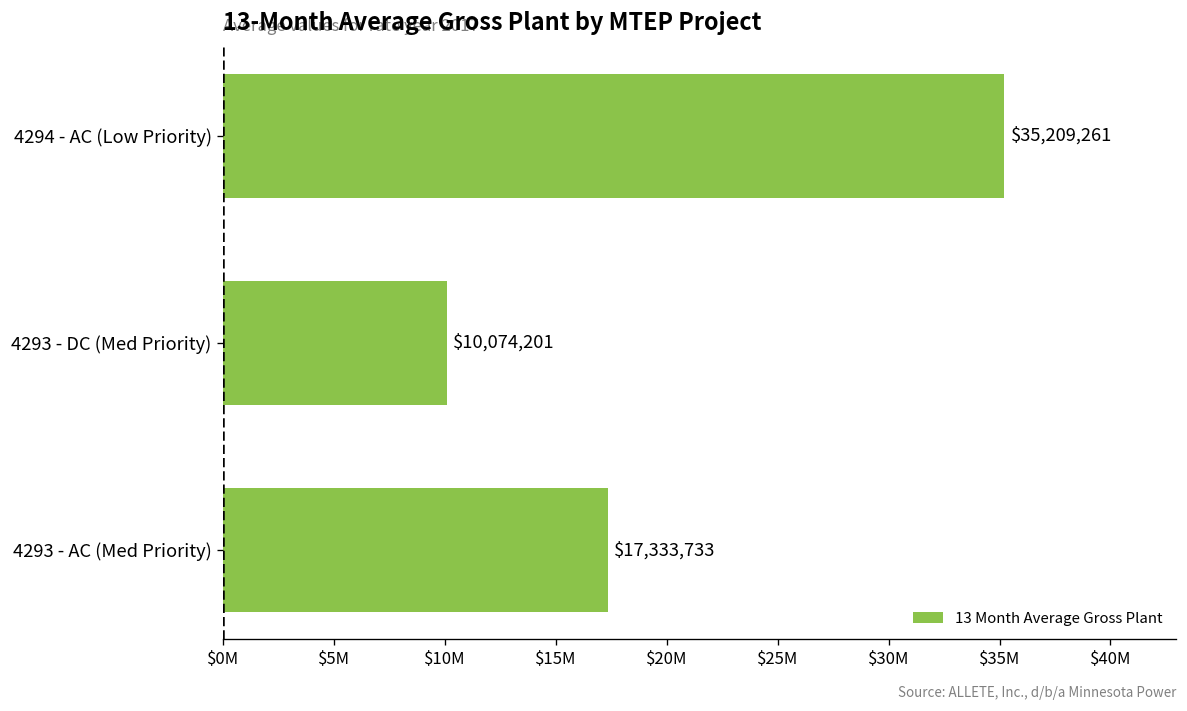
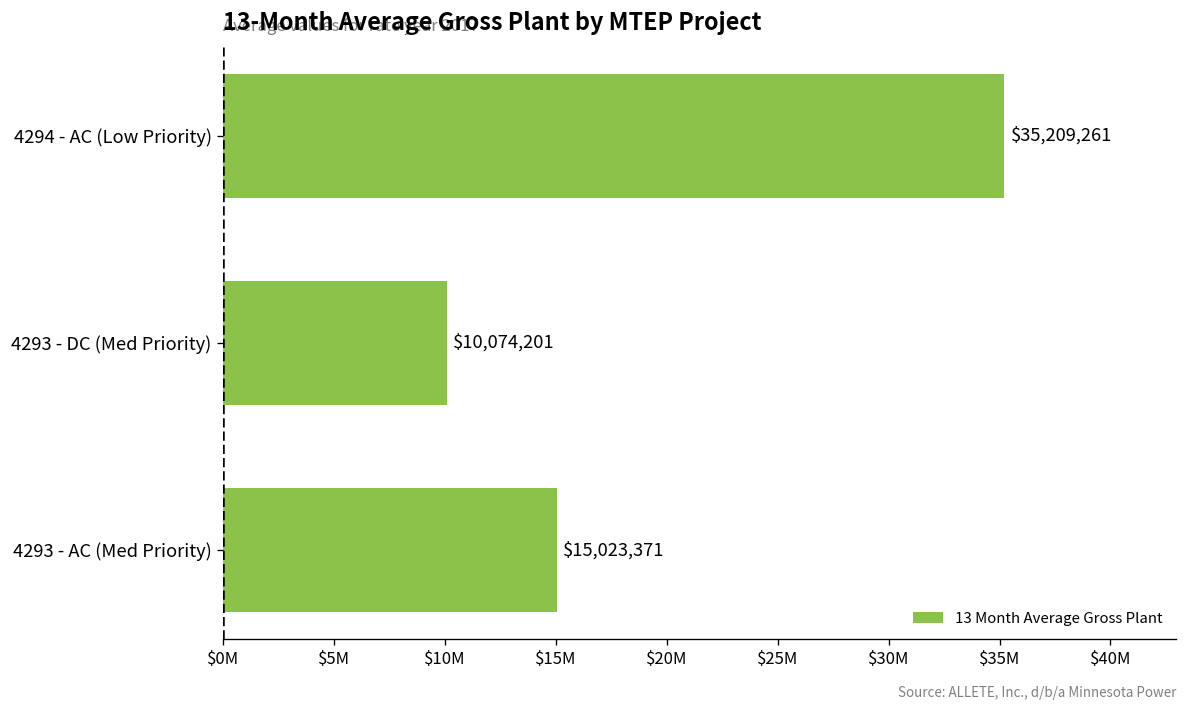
4293 - AC (Med Priority): $17,333,733 -> $15,023,371
